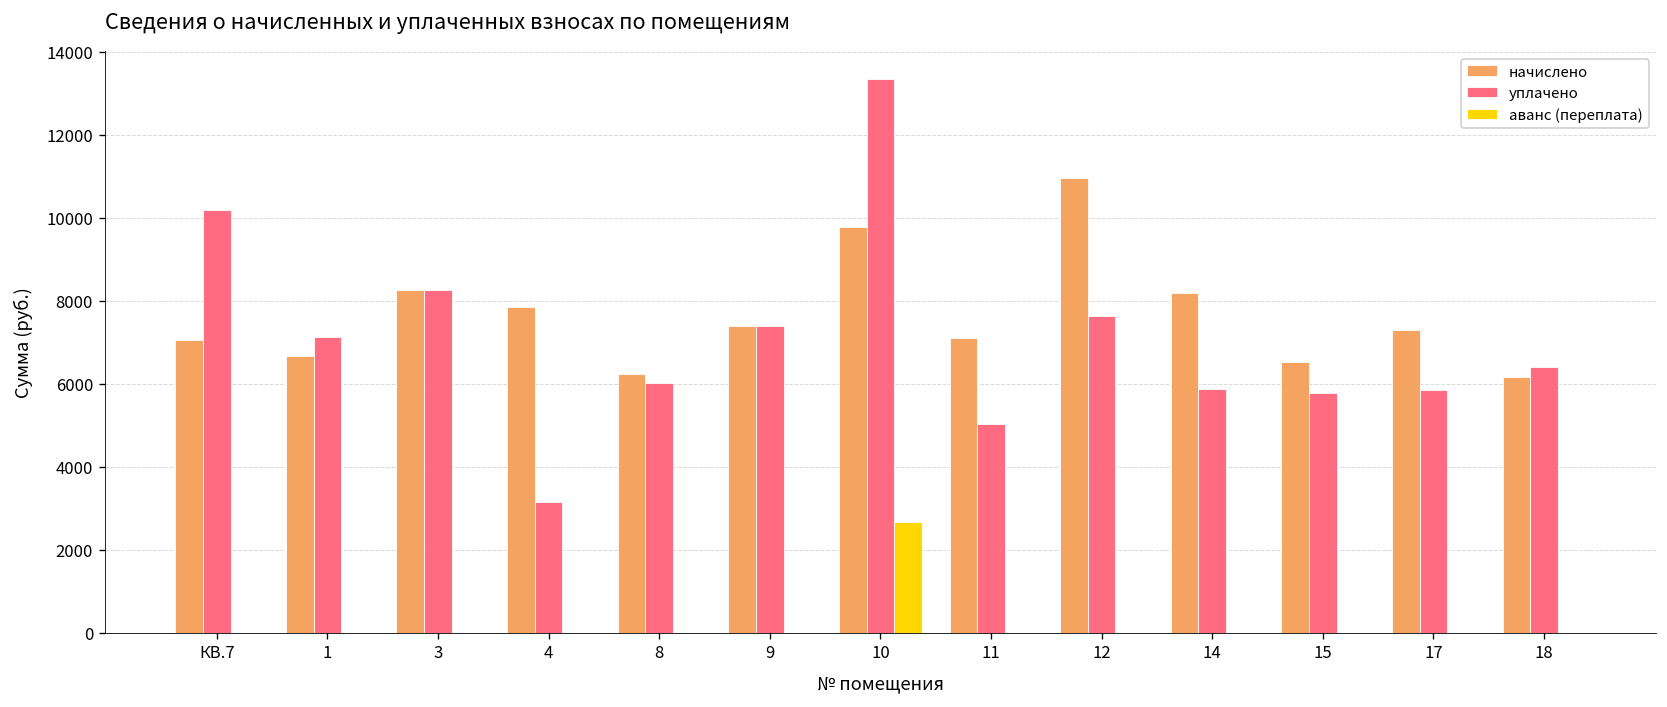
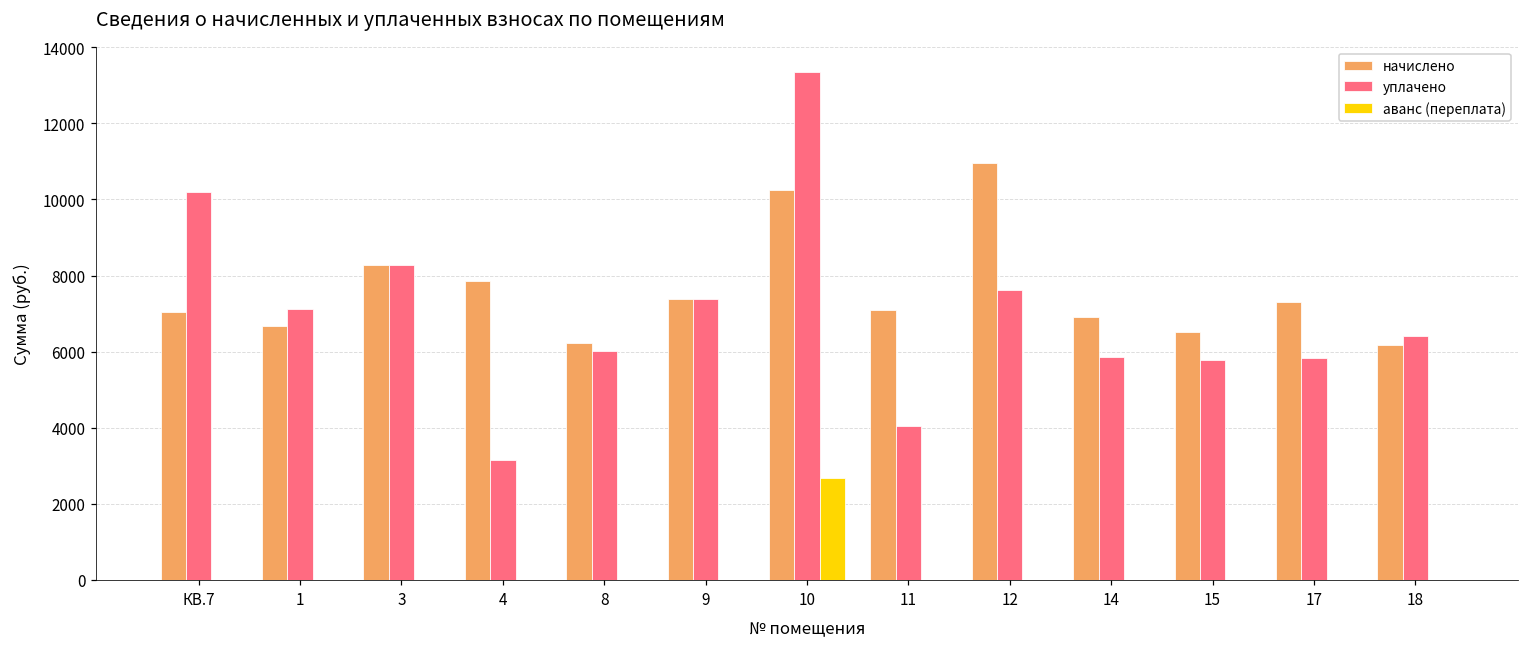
начислено, 10: 9800 -> 10200
уплачено, 11: 5000 -> 4100
начислено, 14: 8200 -> 6900
